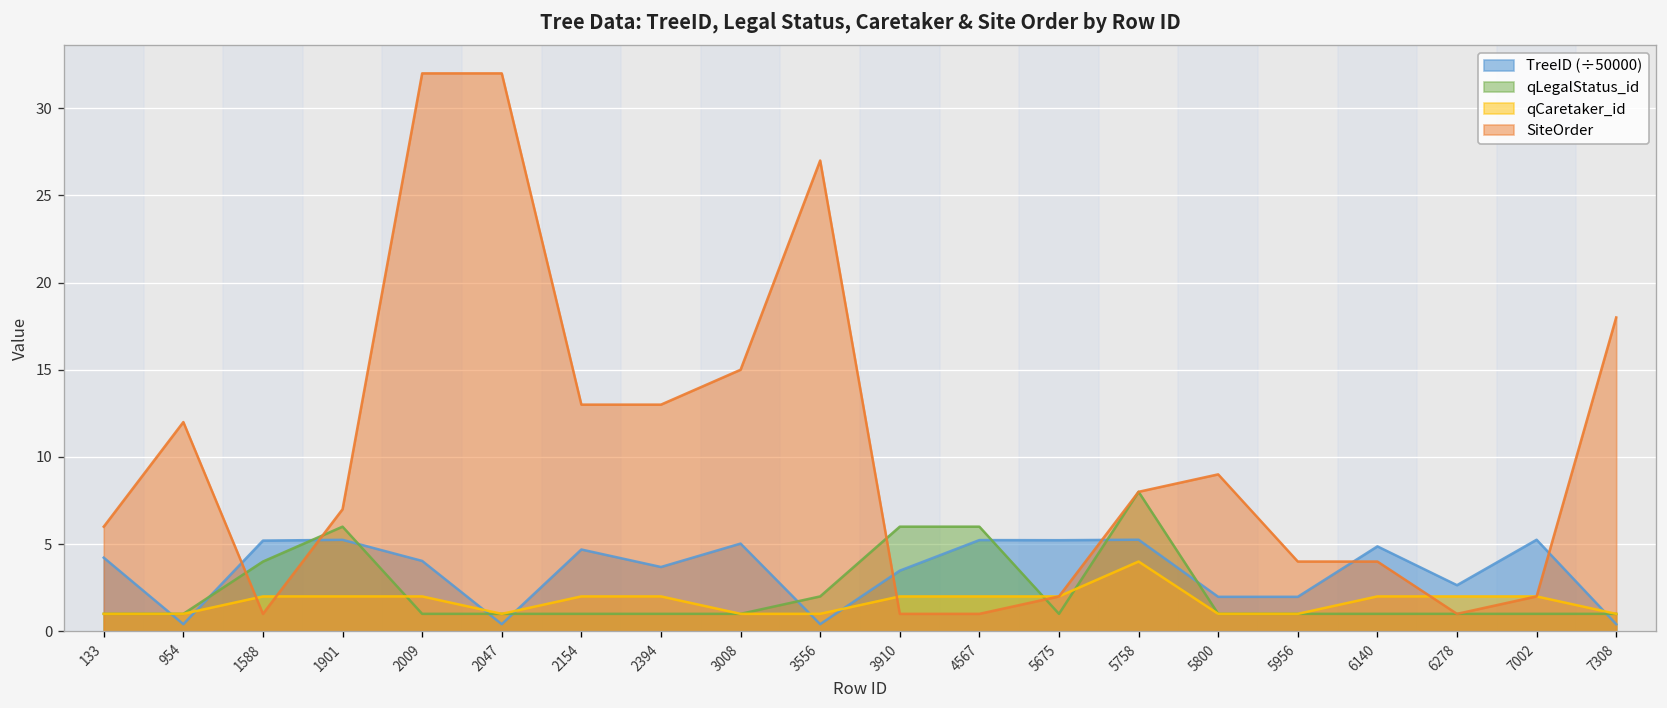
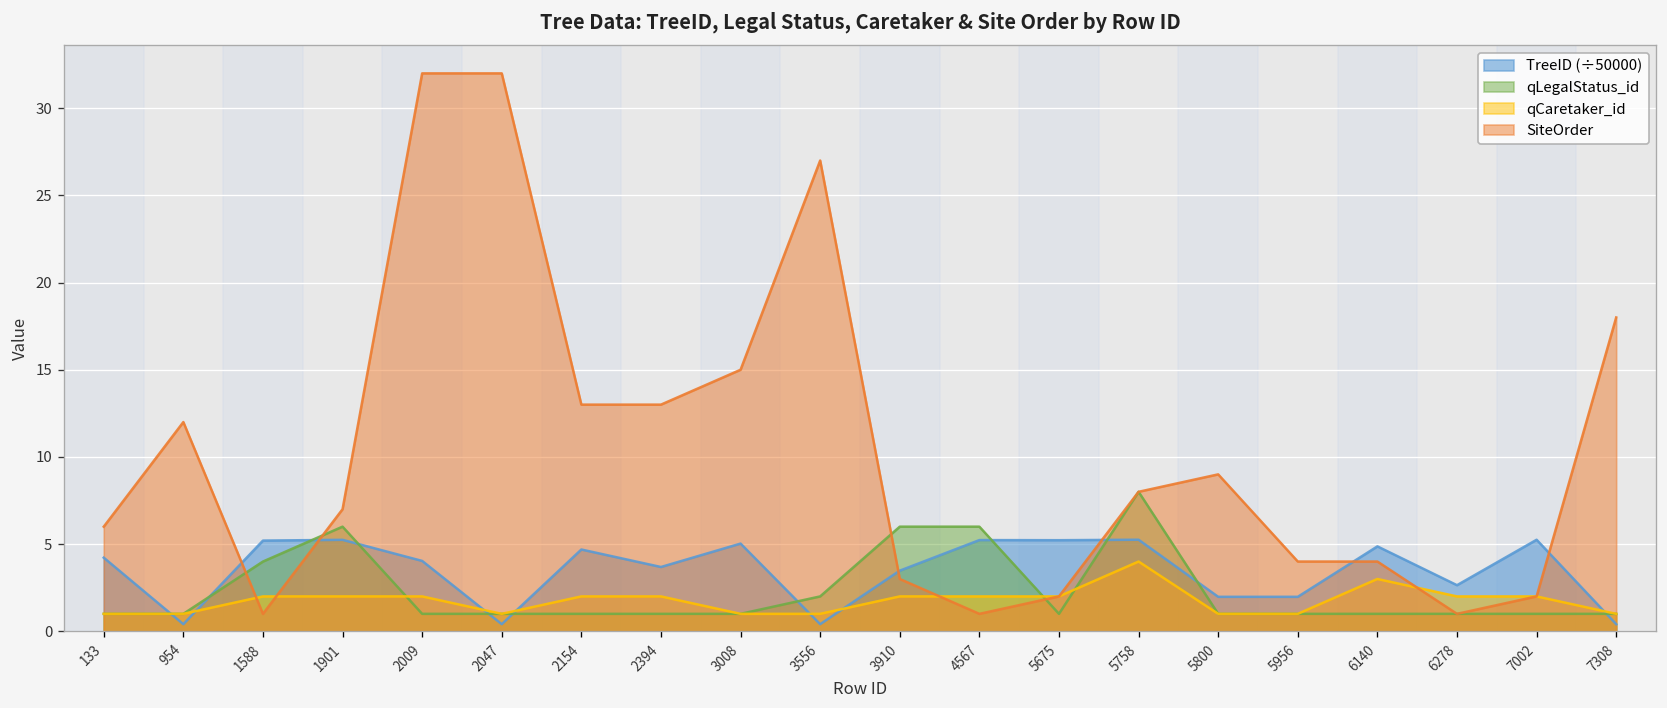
SiteOrder, 3910: 1 -> 3
qCaretaker_id, 6140: 2 -> 3
